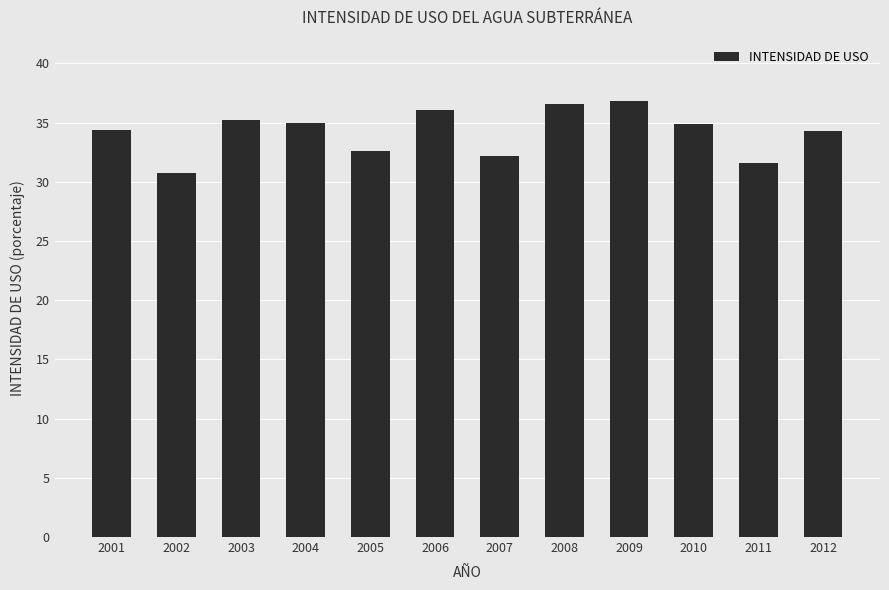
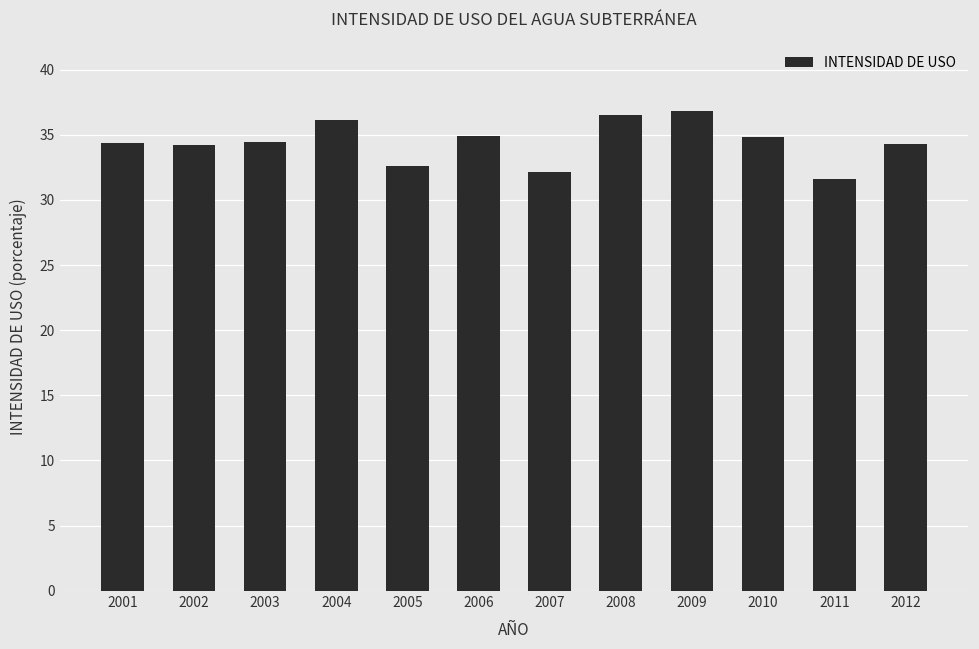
2002: 30.8 -> 34.2
2003: 35.2 -> 34.5
2004: 35.0 -> 36.1
2006: 36.1 -> 34.9
